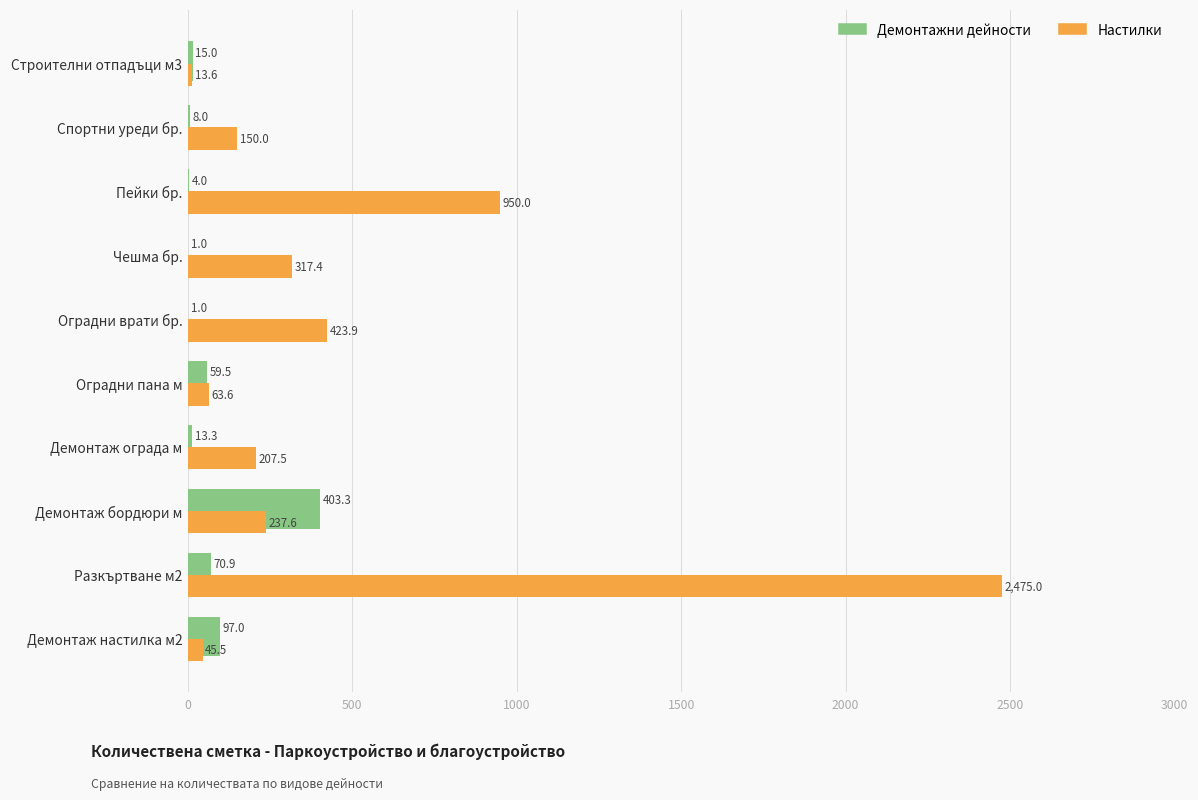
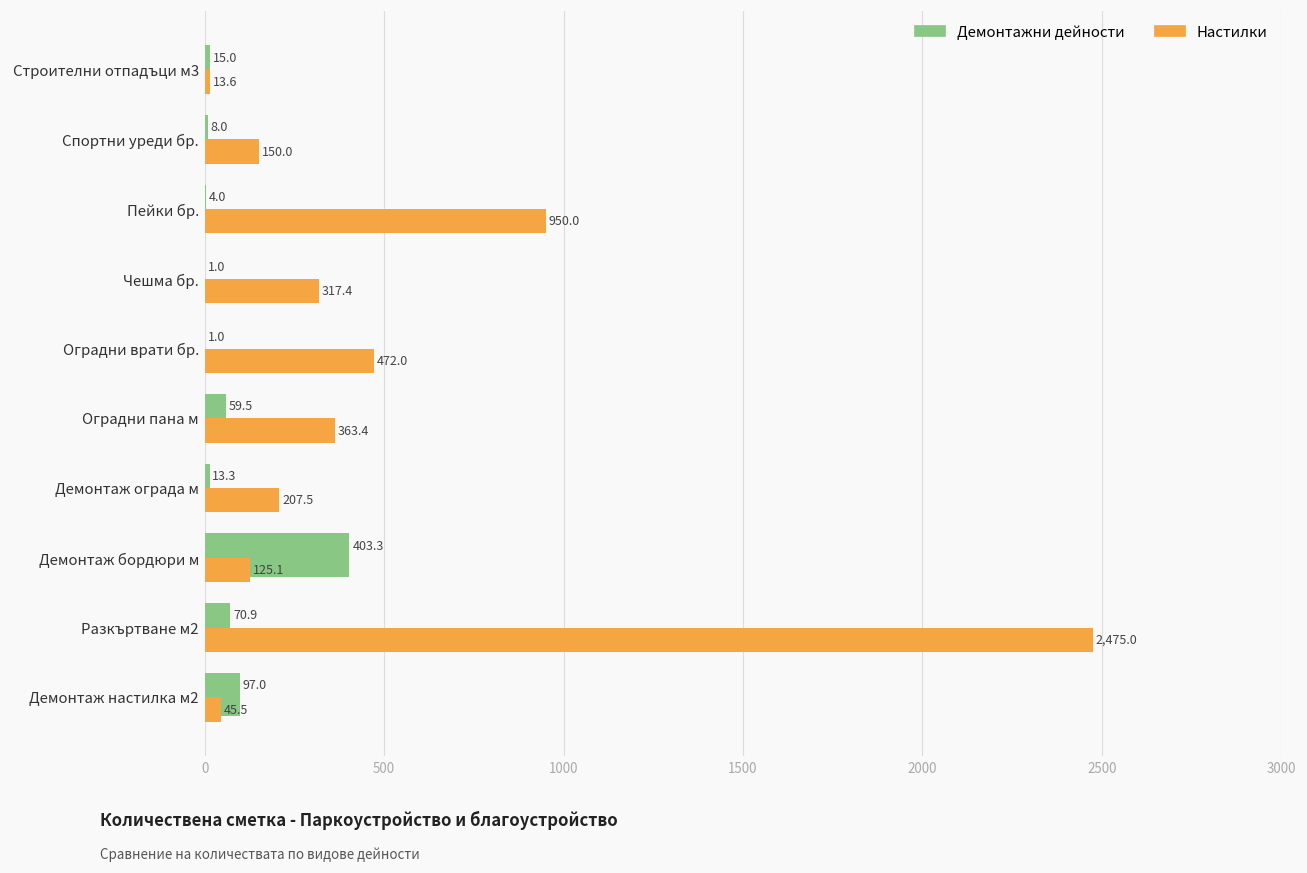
Настилки, Оградни врати бр.: 423.9 -> 472.0
Настилки, Оградни пана м: 63.6 -> 363.4
Настилки, Демонтаж бордюри м: 237.6 -> 125.1
